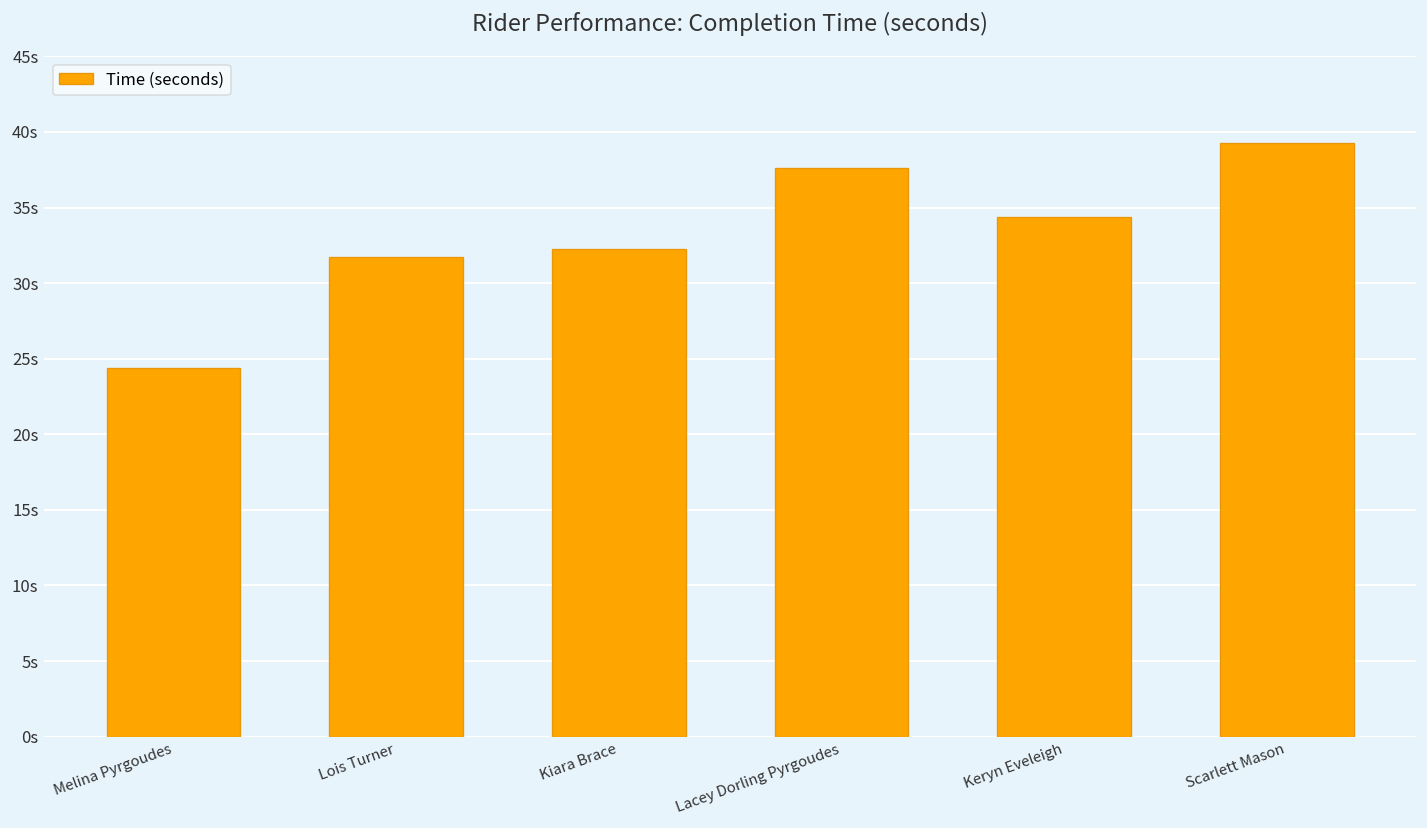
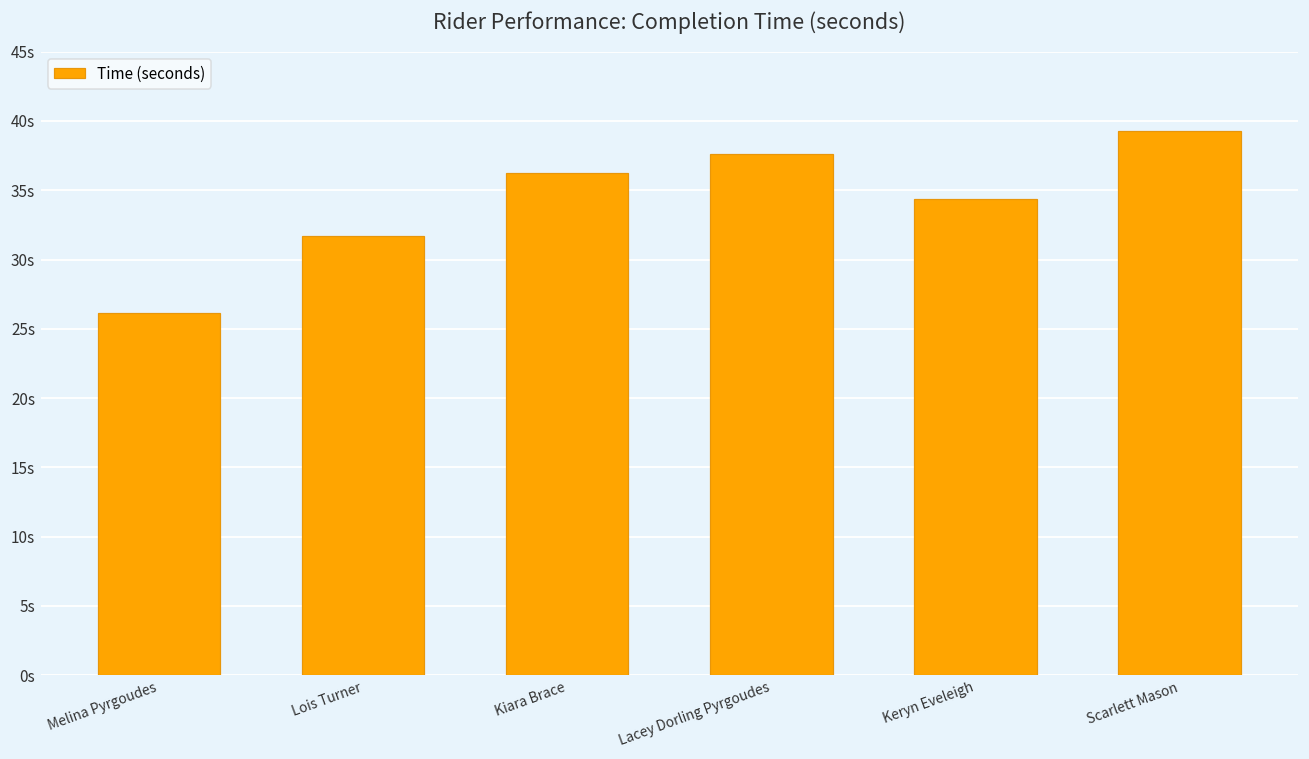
Melina Pyrgoudes: 24.4s -> 26.1s
Kiara Brace: 32.2s -> 36.2s
